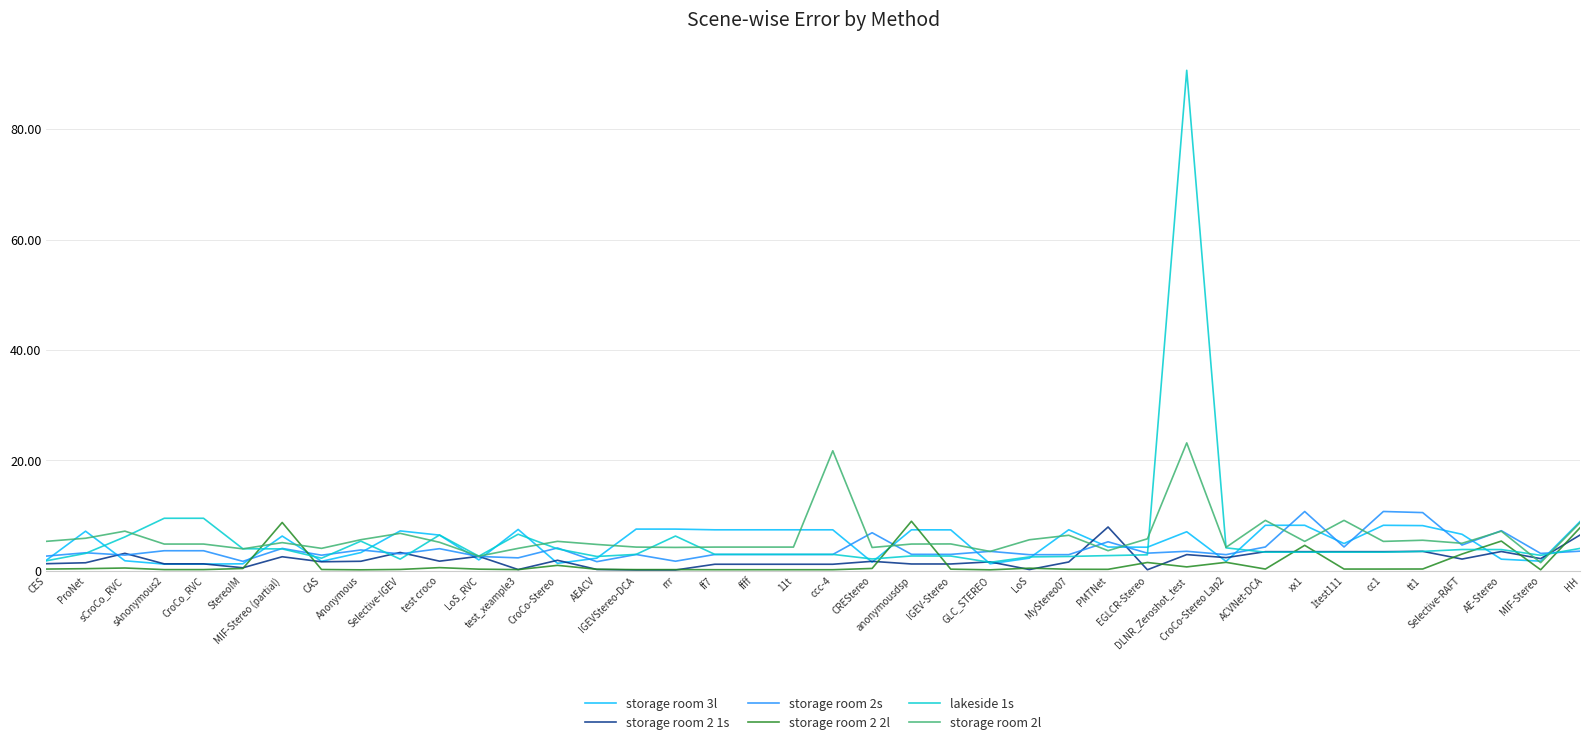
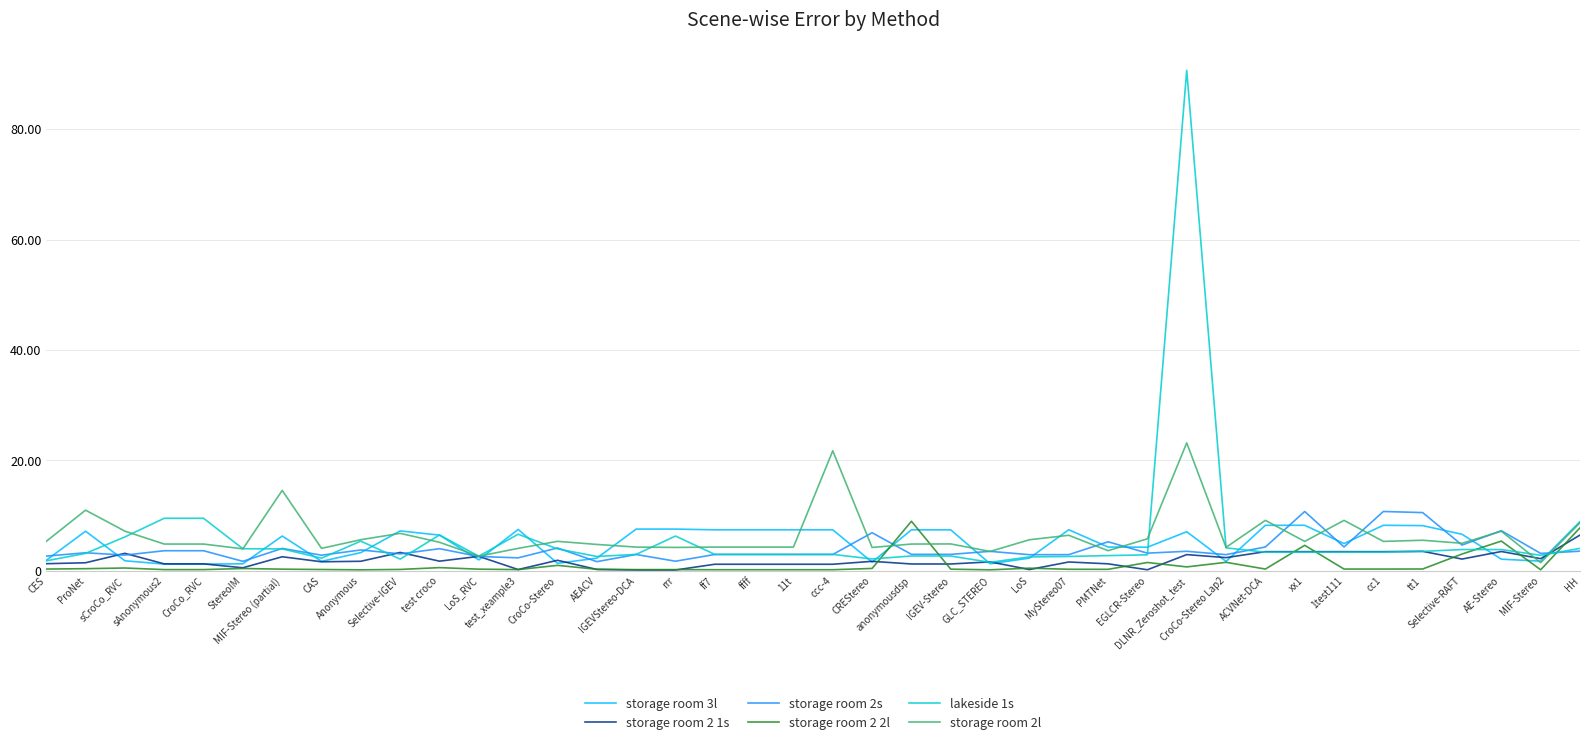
storage room 2l, ProNet: 6 -> 11
storage room 2 2l, MIF-Stereo (partial): 9 -> 0
storage room 2l, MIF-Stereo (partial): 5 -> 15
storage room 2 1s, PMTNet: 8 -> 1
